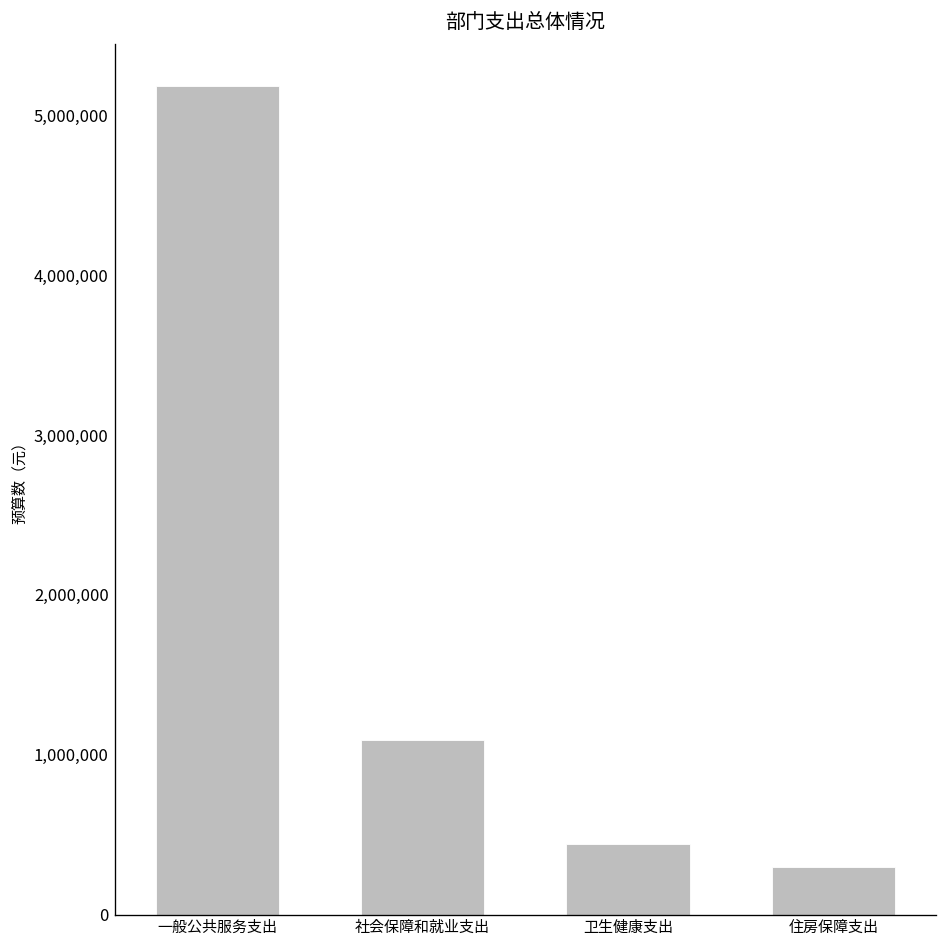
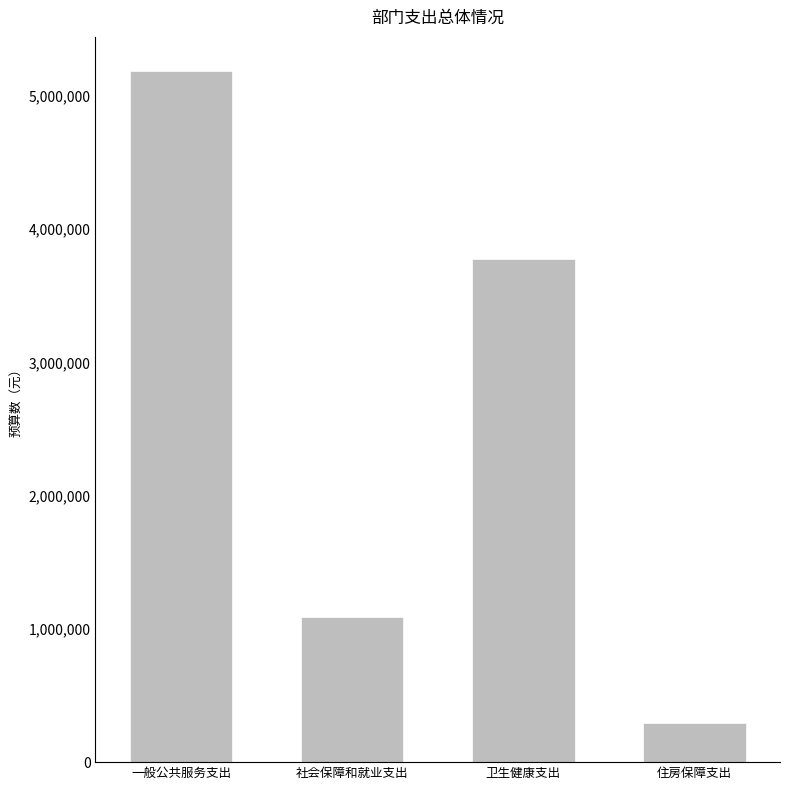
卫生健康支出: 440,000 -> 3,780,000
